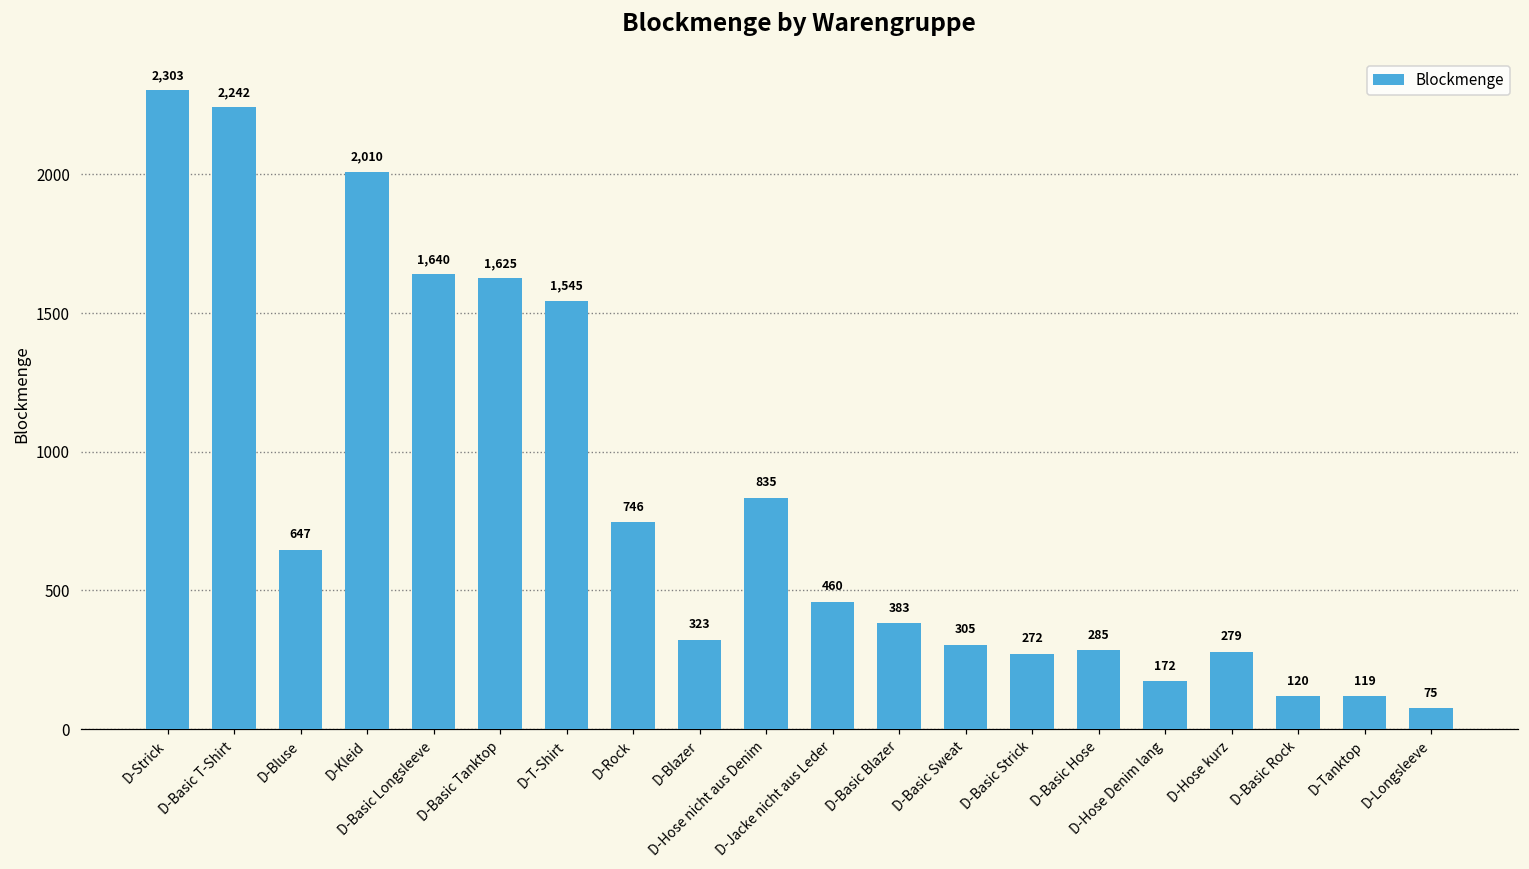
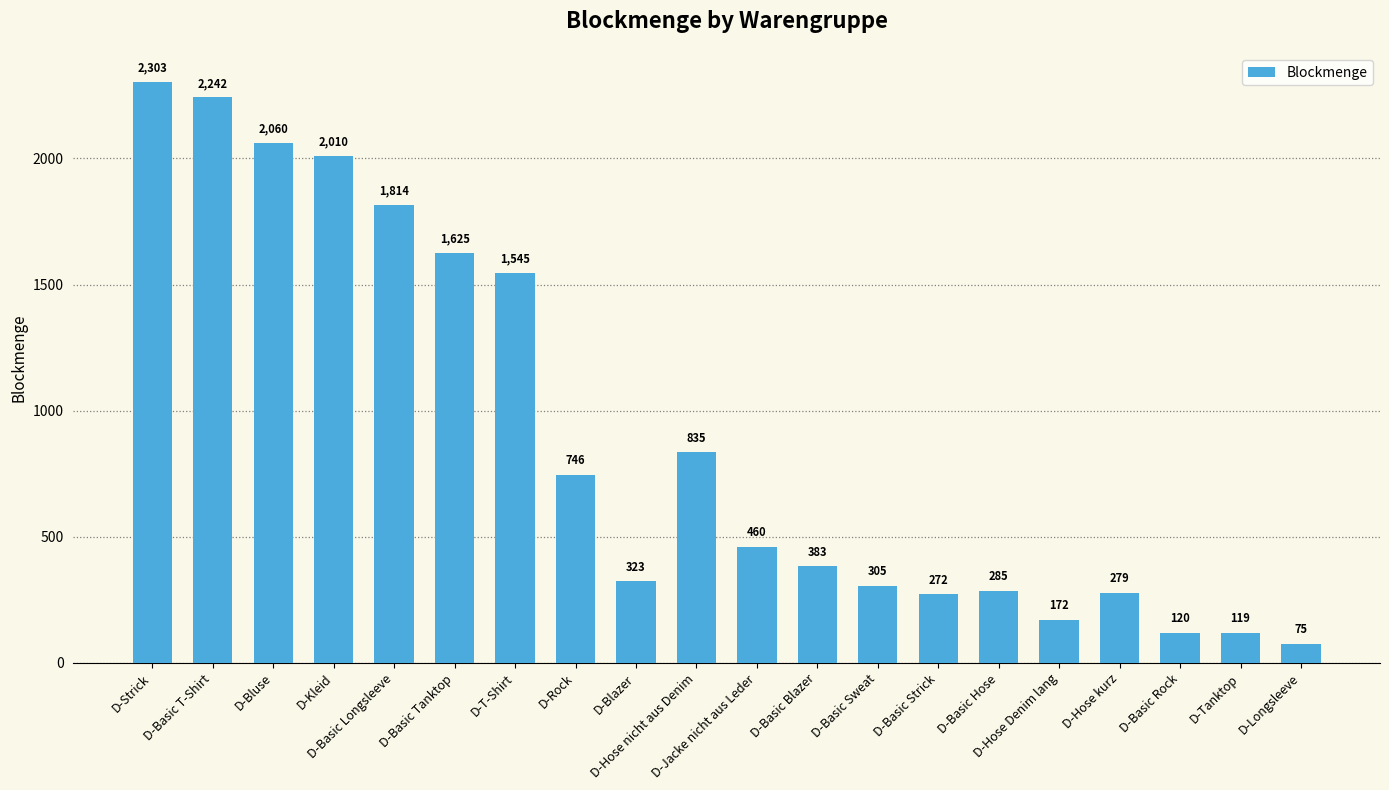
D-Bluse: 647 -> 2,060
D-Basic Longsleeve: 1,640 -> 1,814
